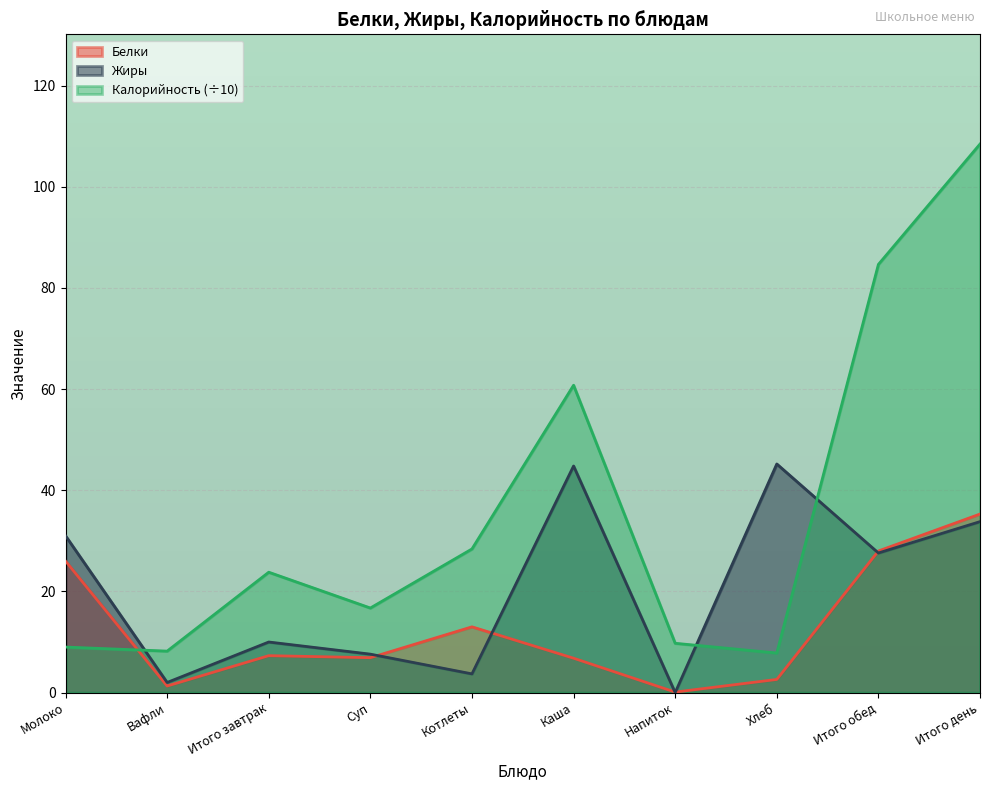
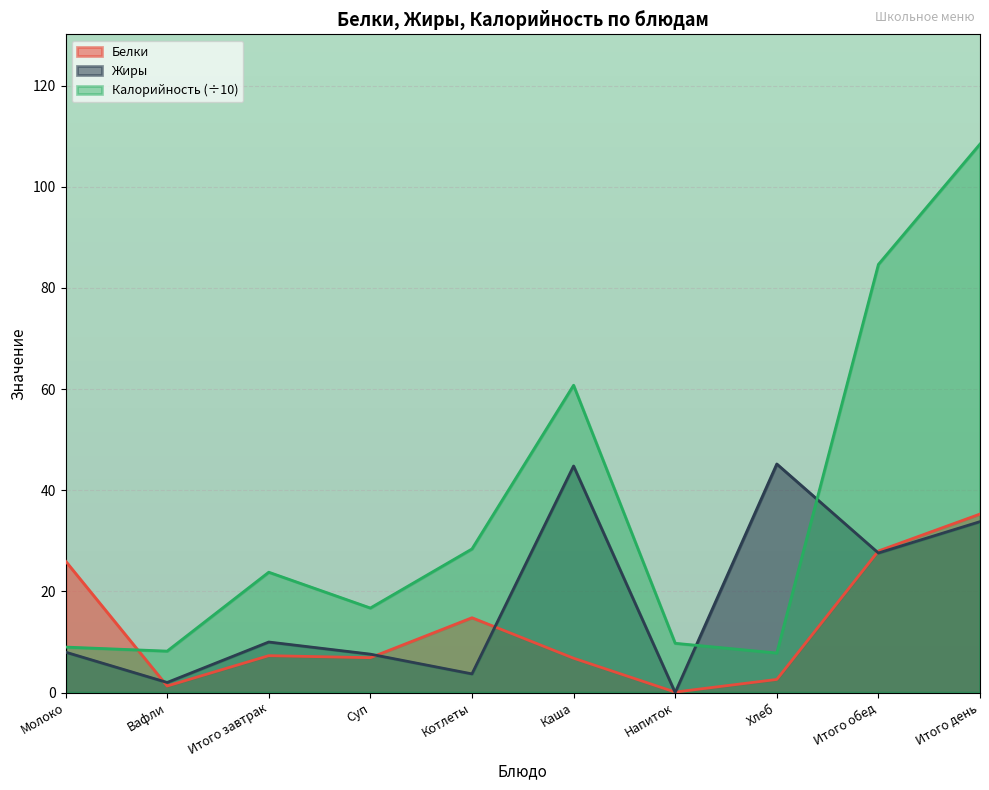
Жиры, Молоко: 31 -> 8
Белки, Котлеты: 13 -> 15
